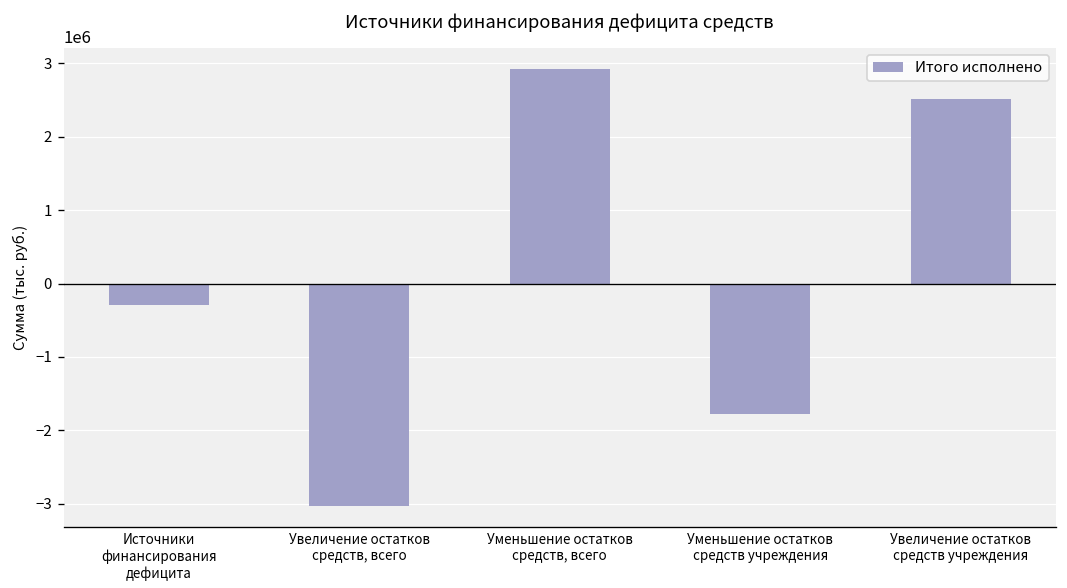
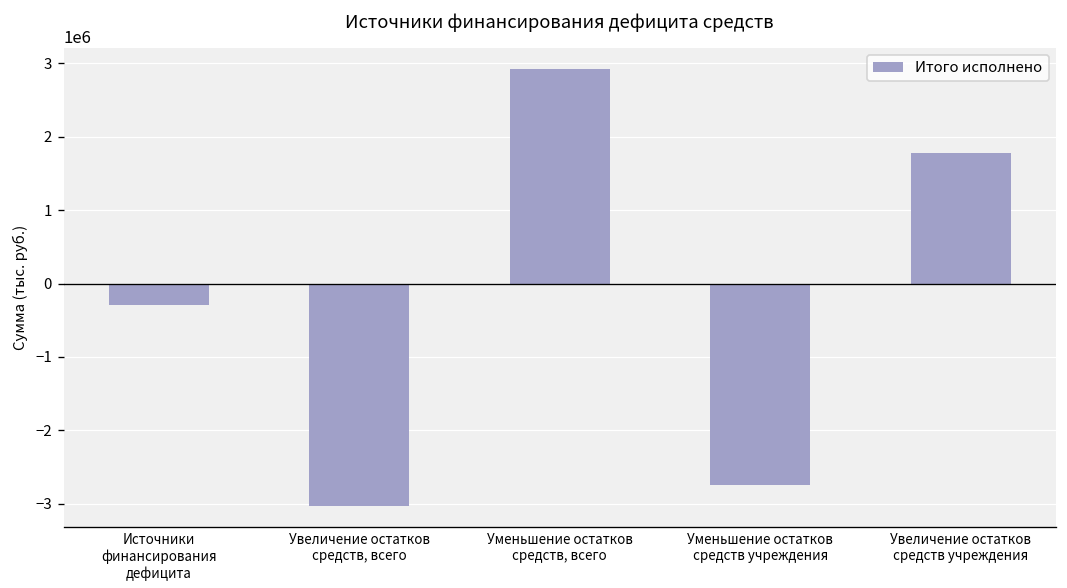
Уменьшение остатков средств учреждения: -1800000 -> -2700000
Увеличение остатков средств учреждения: 2500000 -> 1800000
